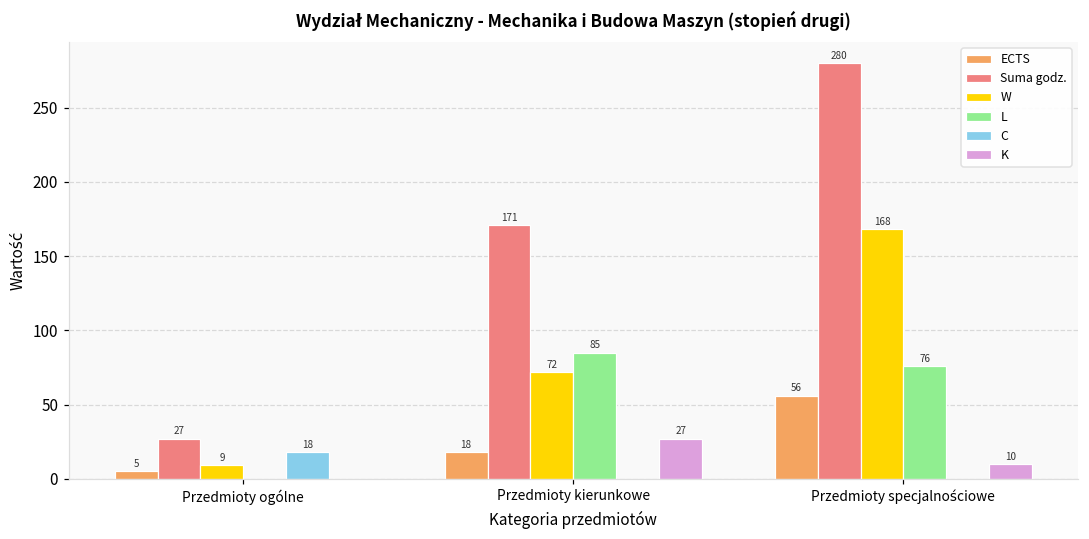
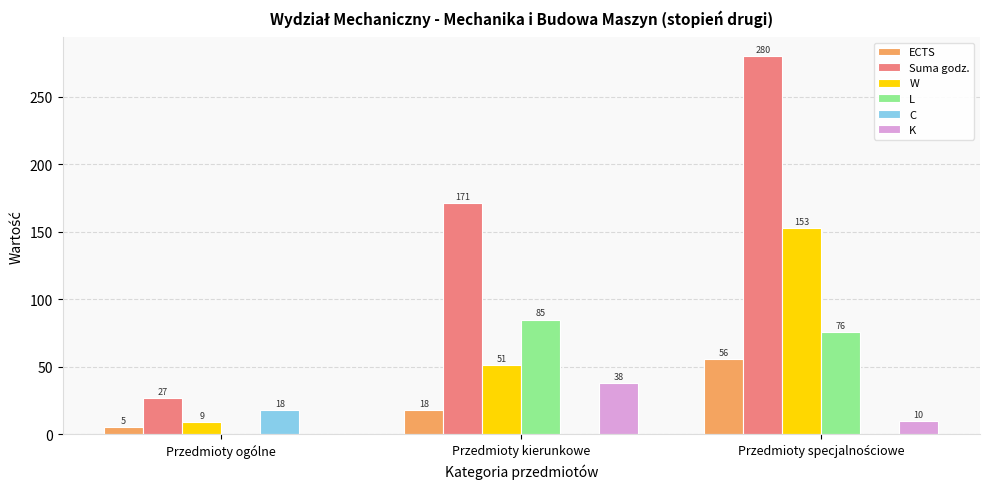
W, Przedmioty kierunkowe: 72 -> 51
K, Przedmioty kierunkowe: 27 -> 38
W, Przedmioty specjalnościowe: 168 -> 153
